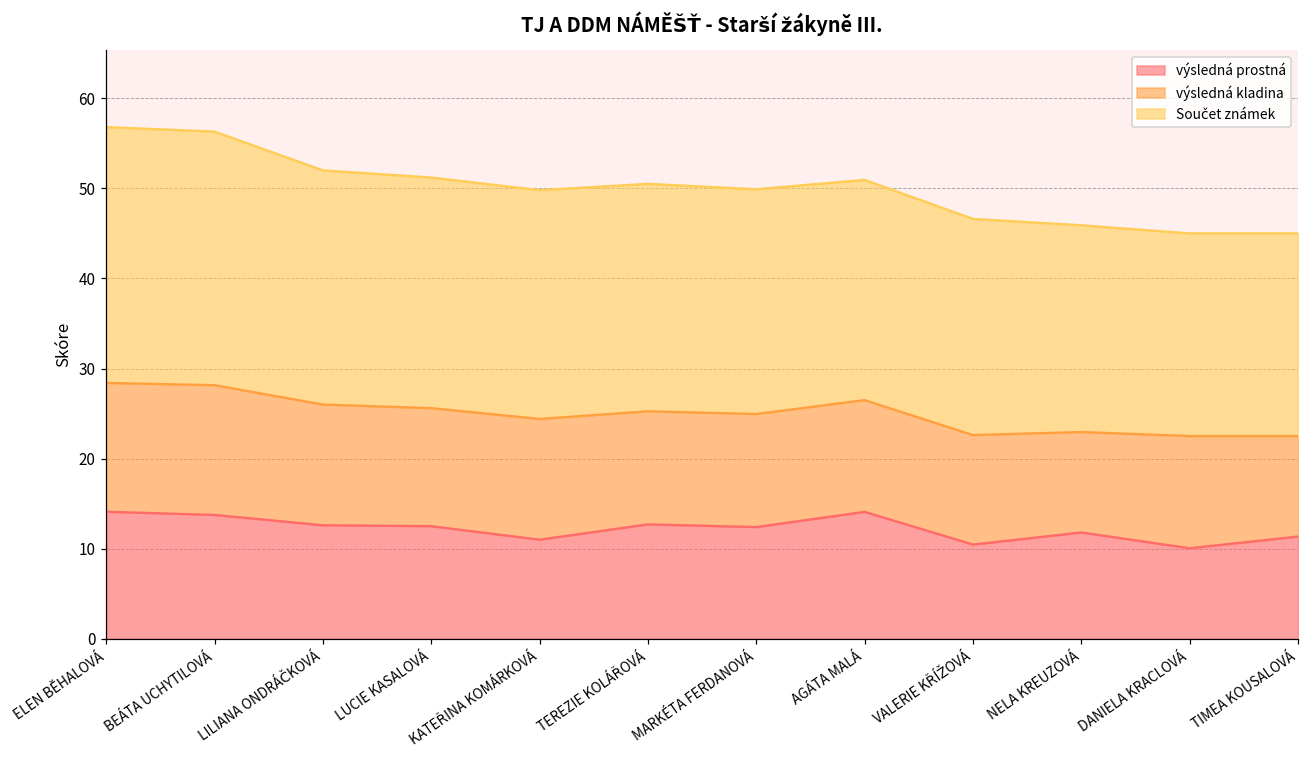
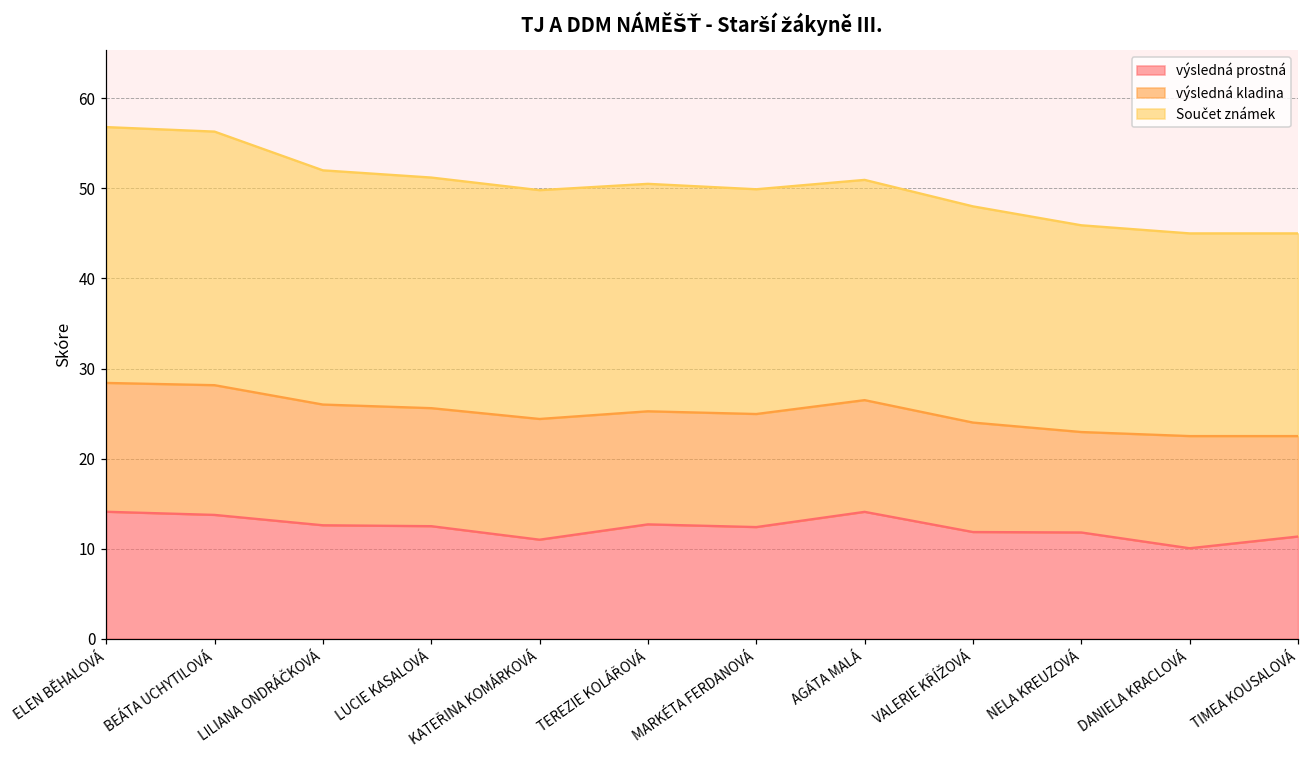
výsledná prostná, VALERIE KŘÍŽOVÁ: 10 -> 12
